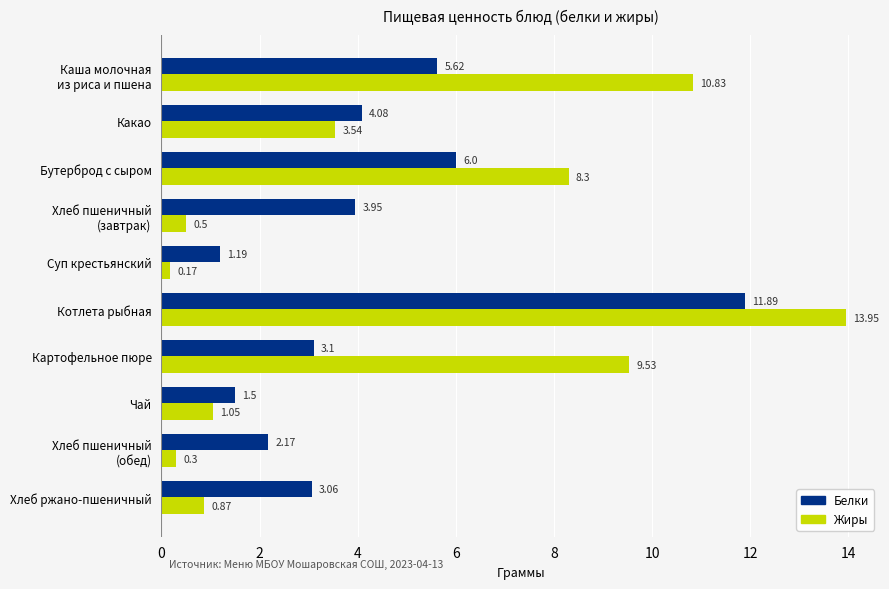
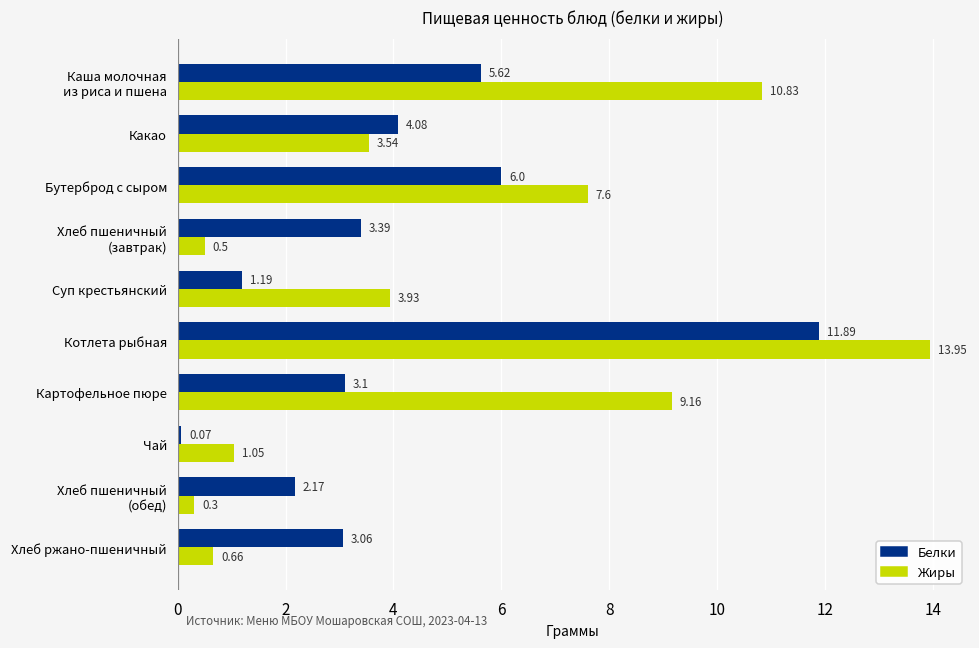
Жиры, Бутерброд с сыром: 8.3 -> 7.6
Белки, Хлеб пшеничный (завтрак): 3.95 -> 3.39
Жиры, Суп крестьянский: 0.17 -> 3.93
Жиры, Картофельное пюре: 9.53 -> 9.16
Белки, Чай: 1.5 -> 0.07
Жиры, Хлеб ржано-пшеничный: 0.87 -> 0.66
